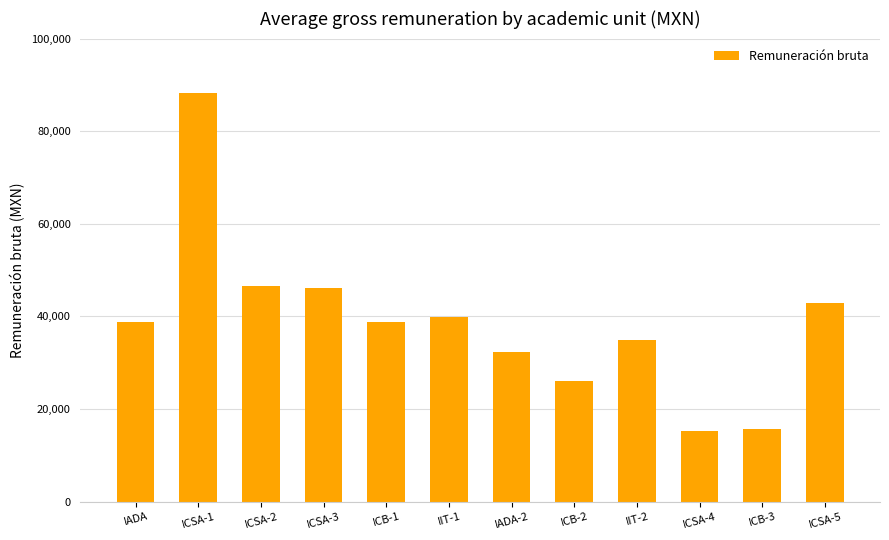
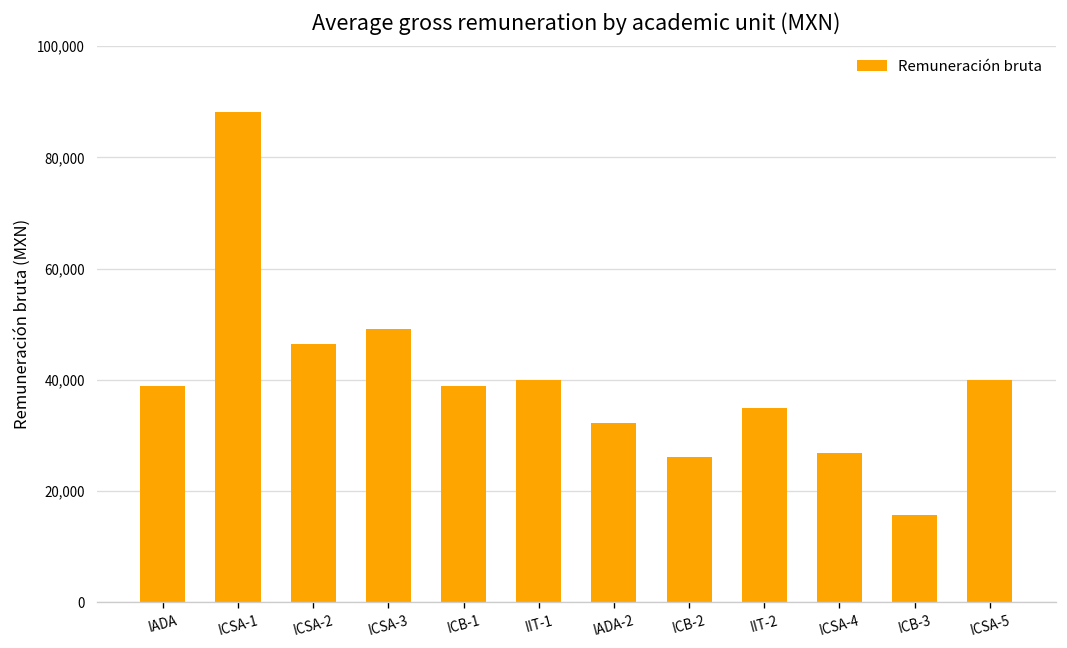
ICSA-3: 46,000 -> 49,000
ICSA-4: 15,000 -> 27,000
ICSA-5: 43,000 -> 40,000
